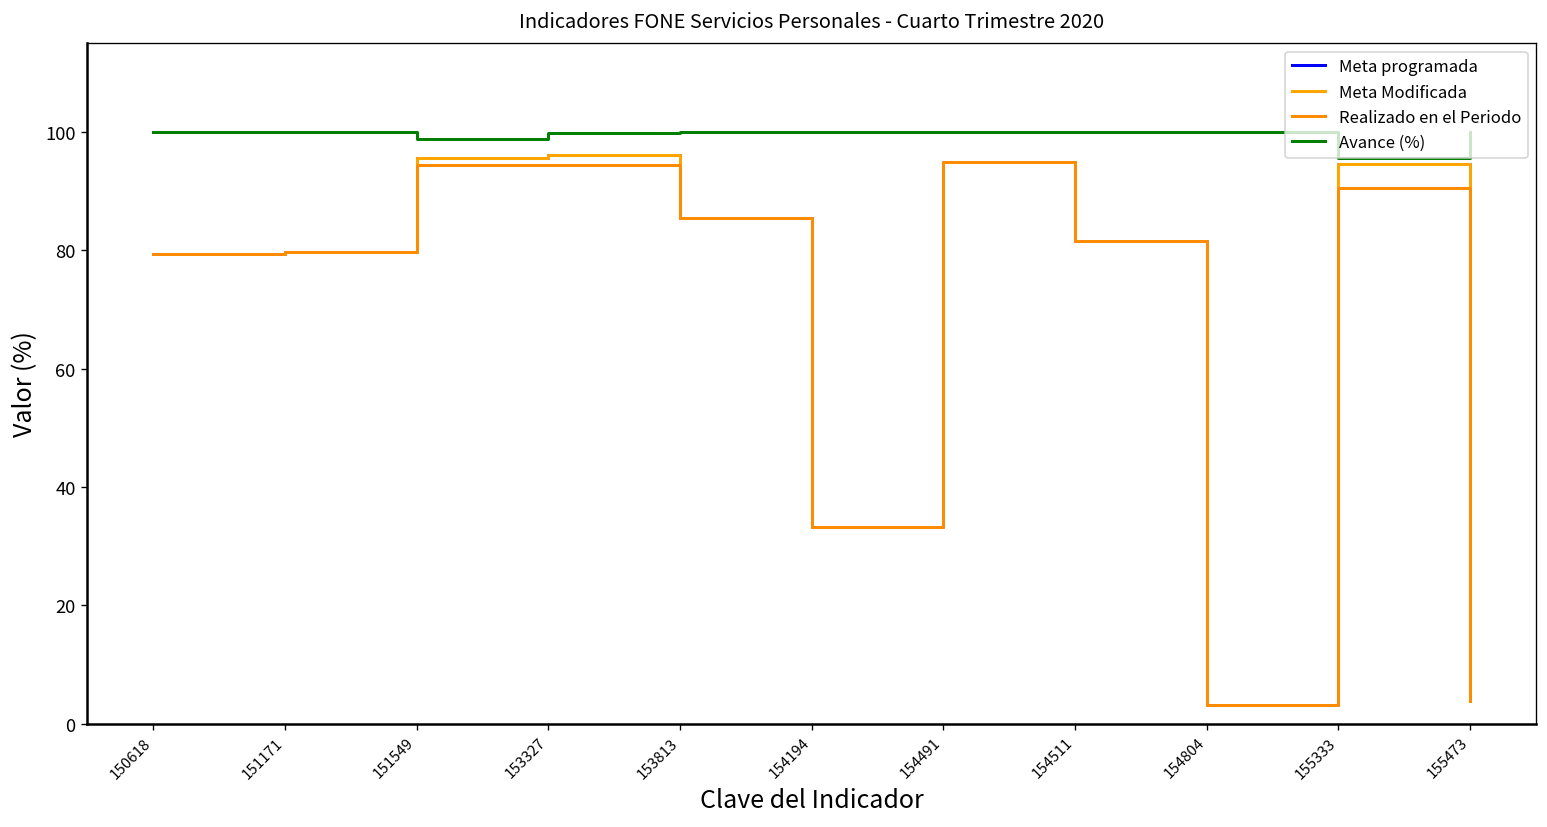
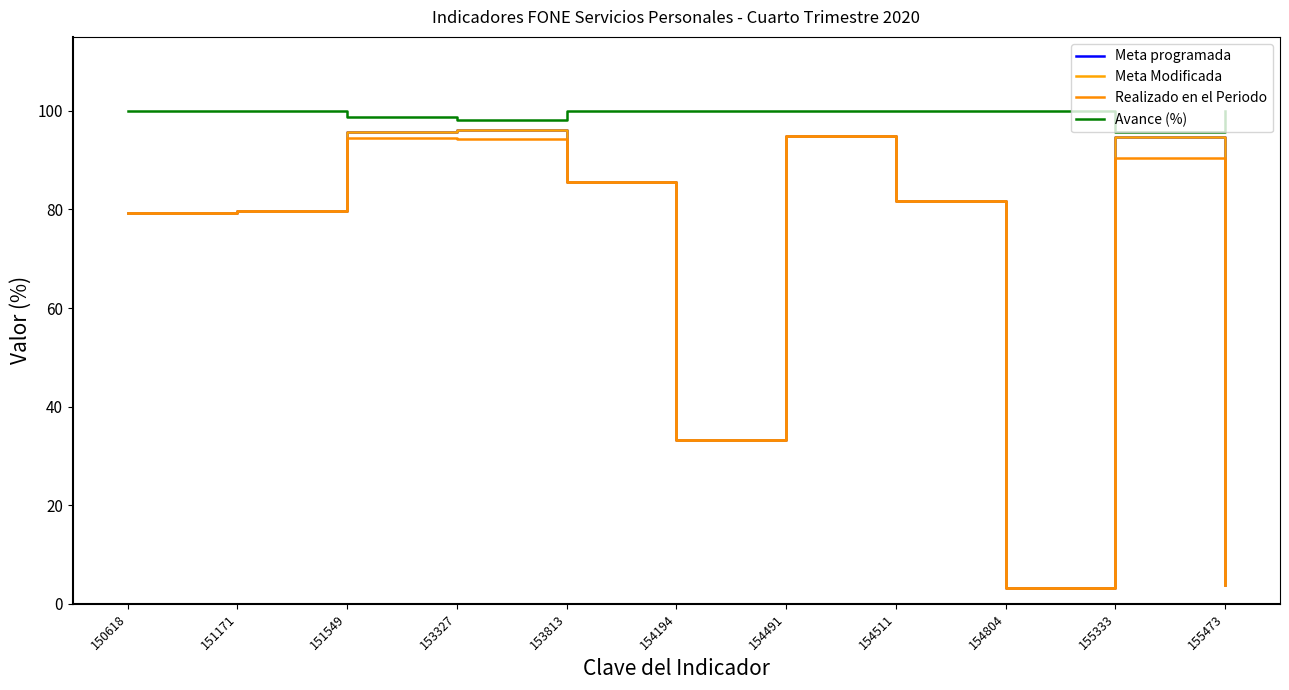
Avance (%), 153327: 100 -> 98
